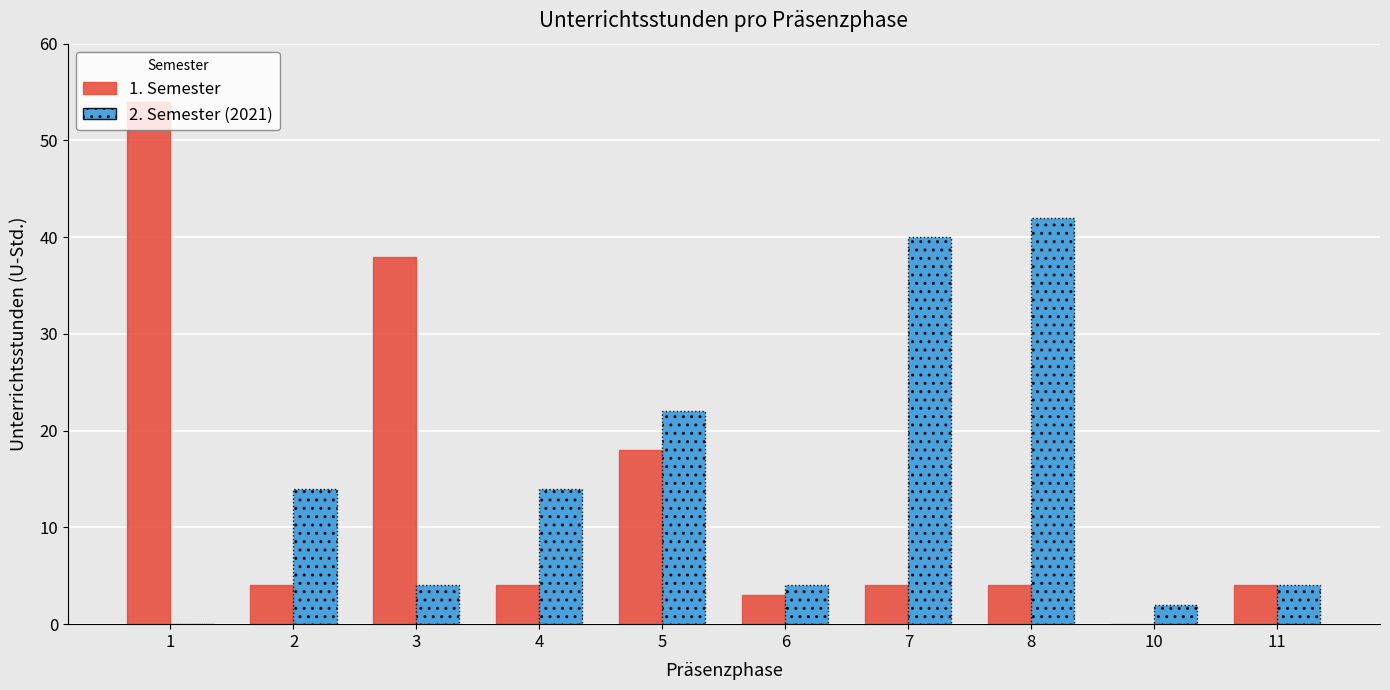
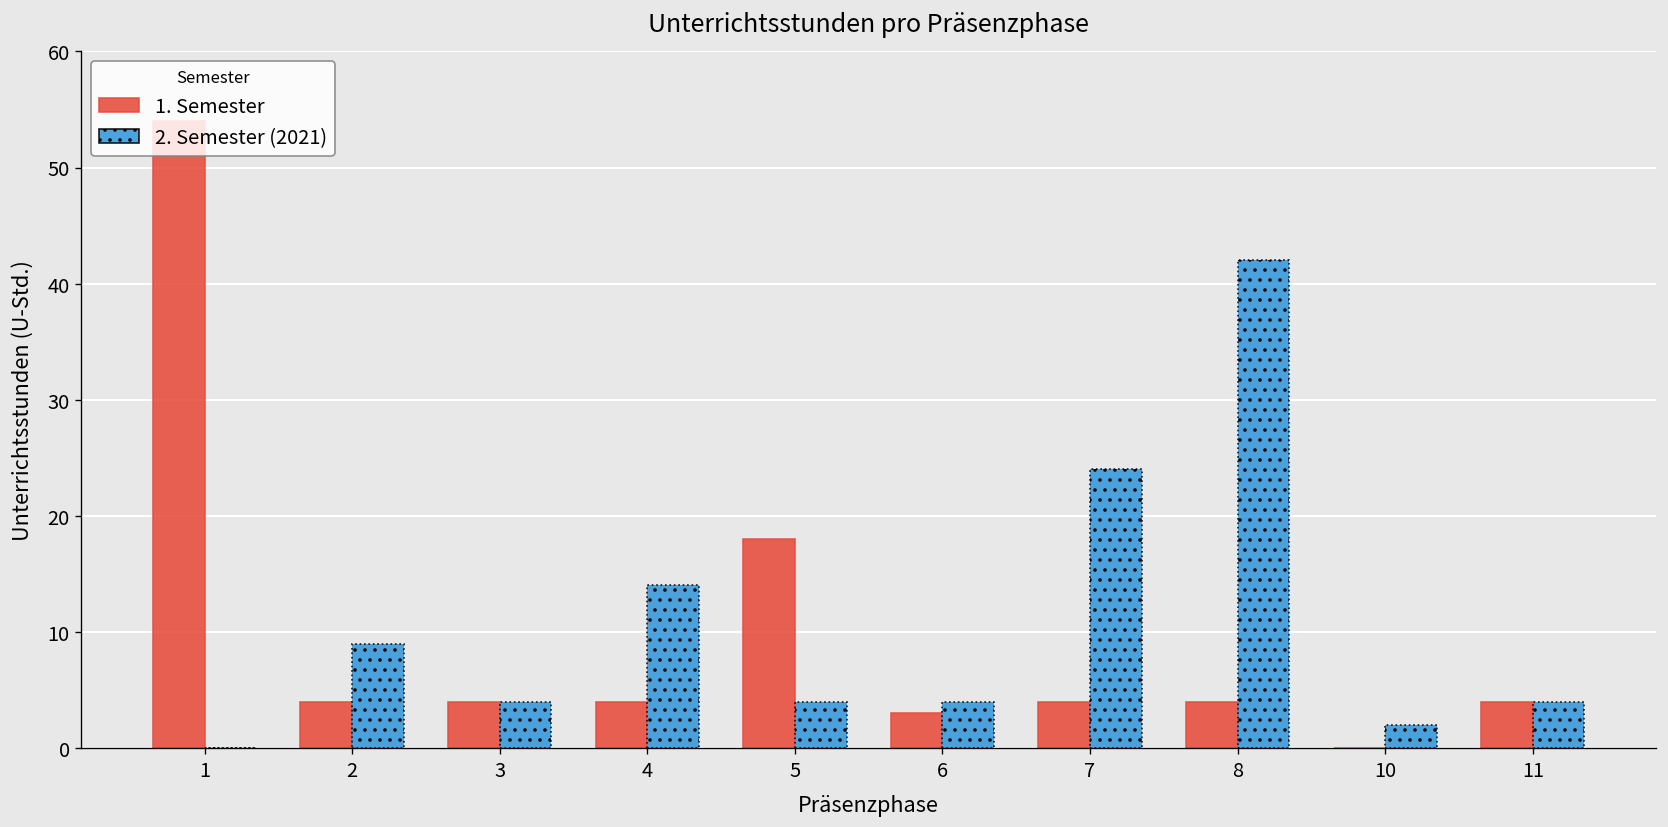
2. Semester (2021), 2: 14 -> 9
1. Semester, 3: 38 -> 4
2. Semester (2021), 5: 22 -> 4
2. Semester (2021), 7: 40 -> 24
